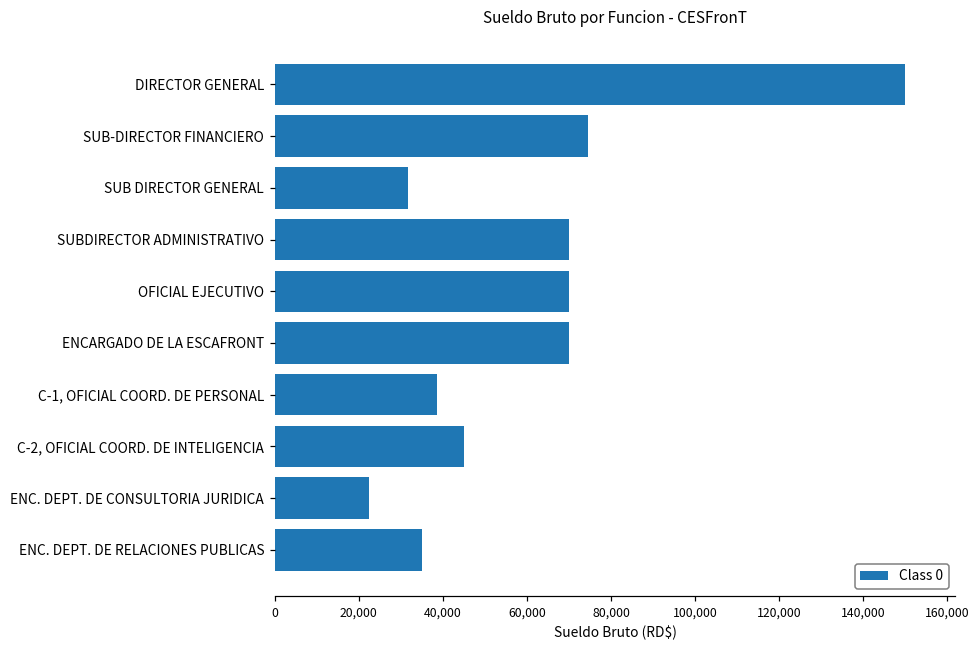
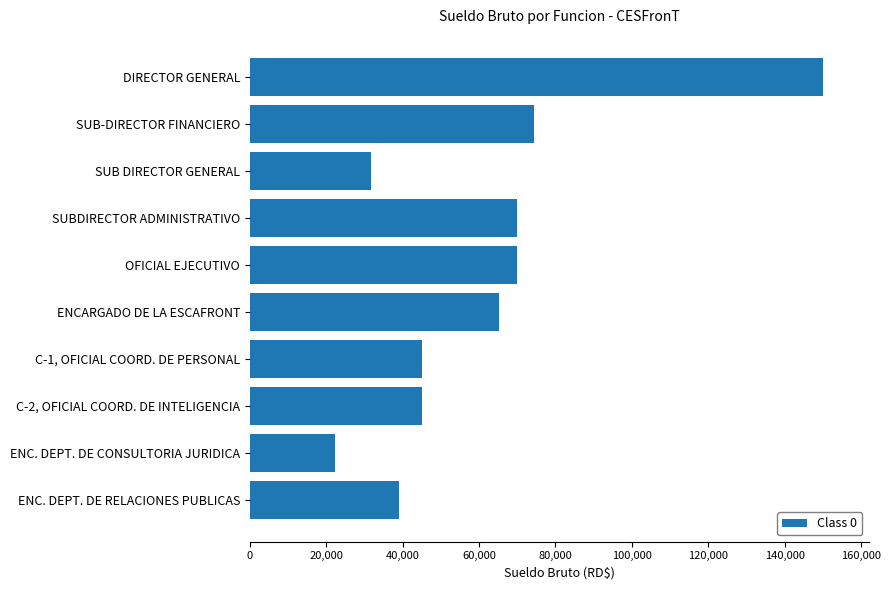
ENCARGADO DE LA ESCAFRONT: 70,000 -> 65,000
C-1, OFICIAL COORD. DE PERSONAL: 39,000 -> 45,000
ENC. DEPT. DE RELACIONES PUBLICAS: 35,000 -> 39,000
